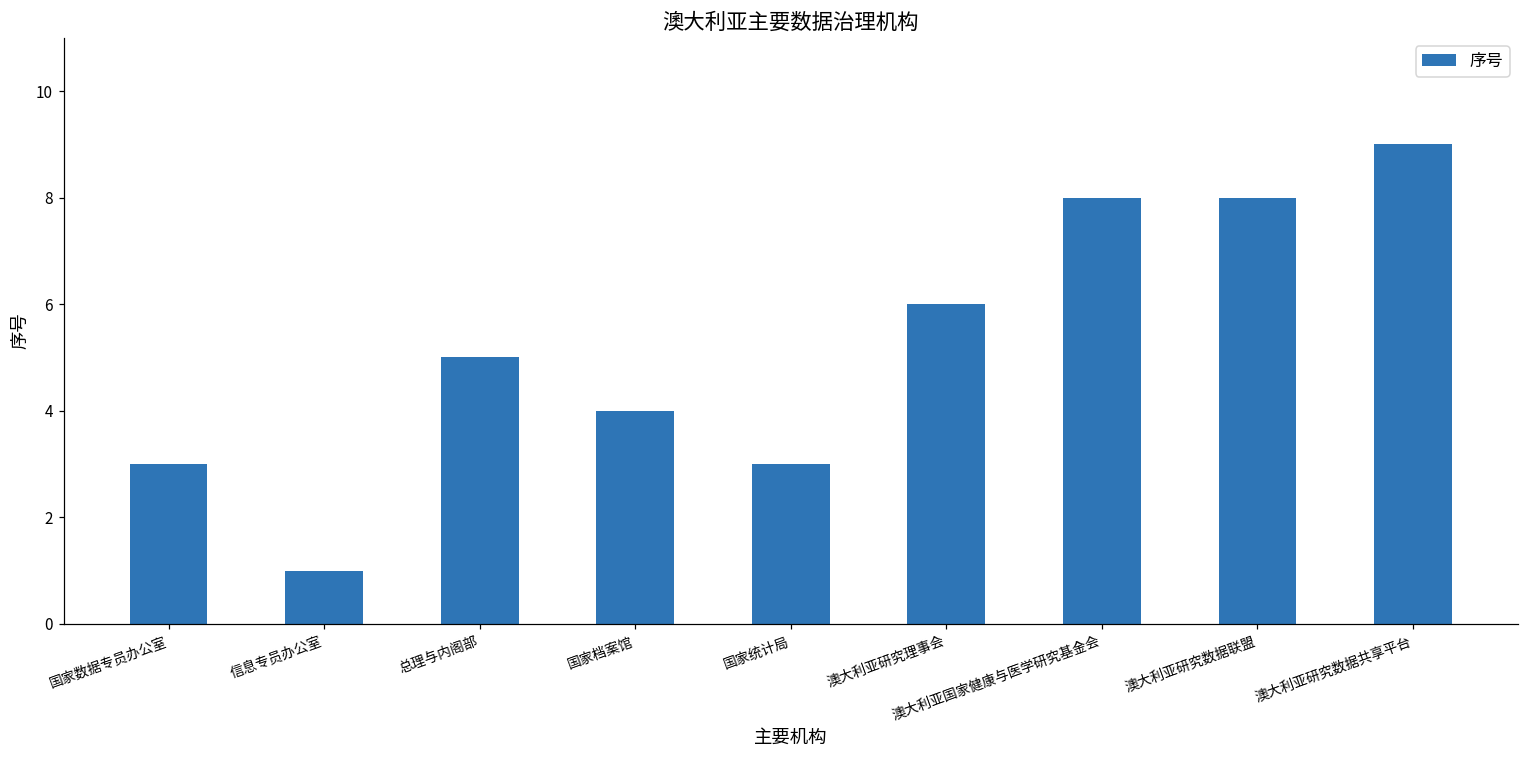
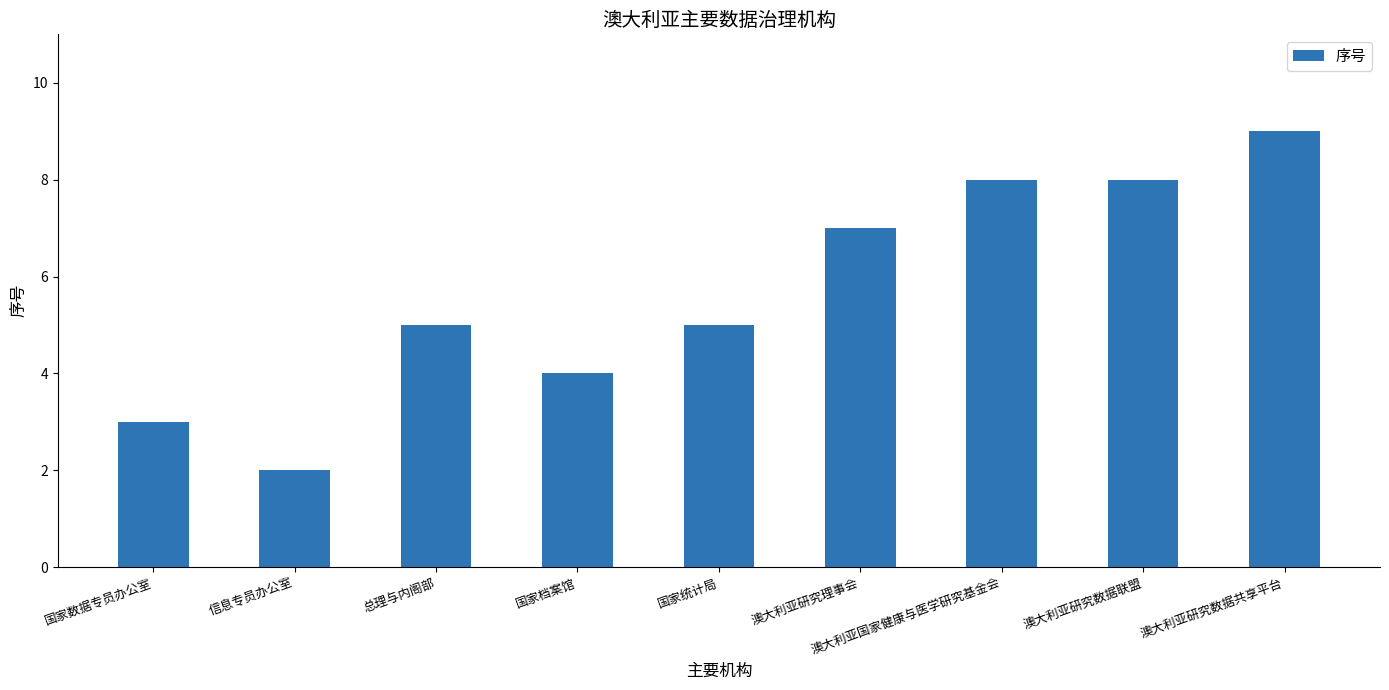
信息专员办公室: 1 -> 2
国家统计局: 3 -> 5
澳大利亚研究理事会: 6 -> 7
